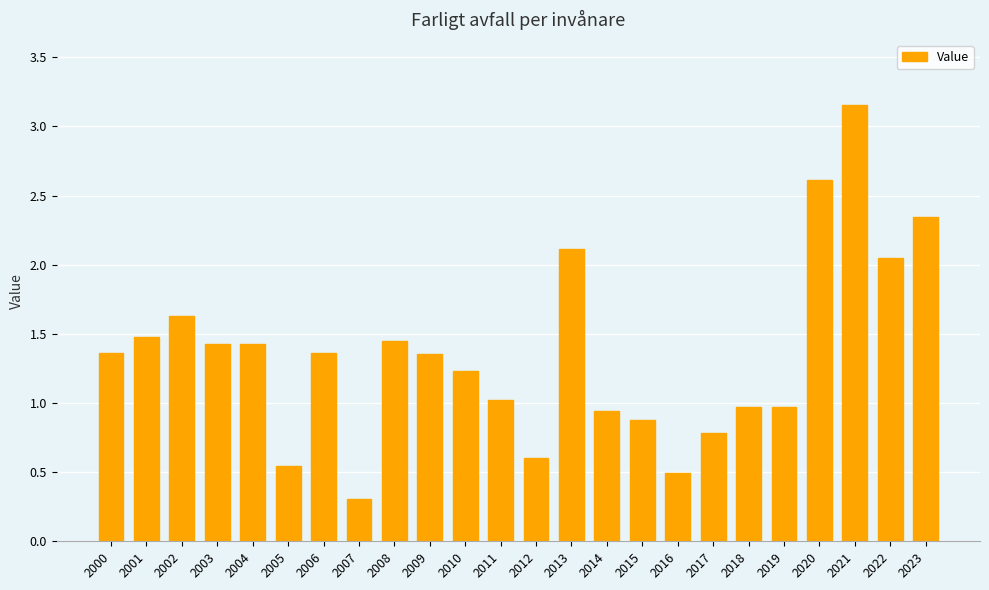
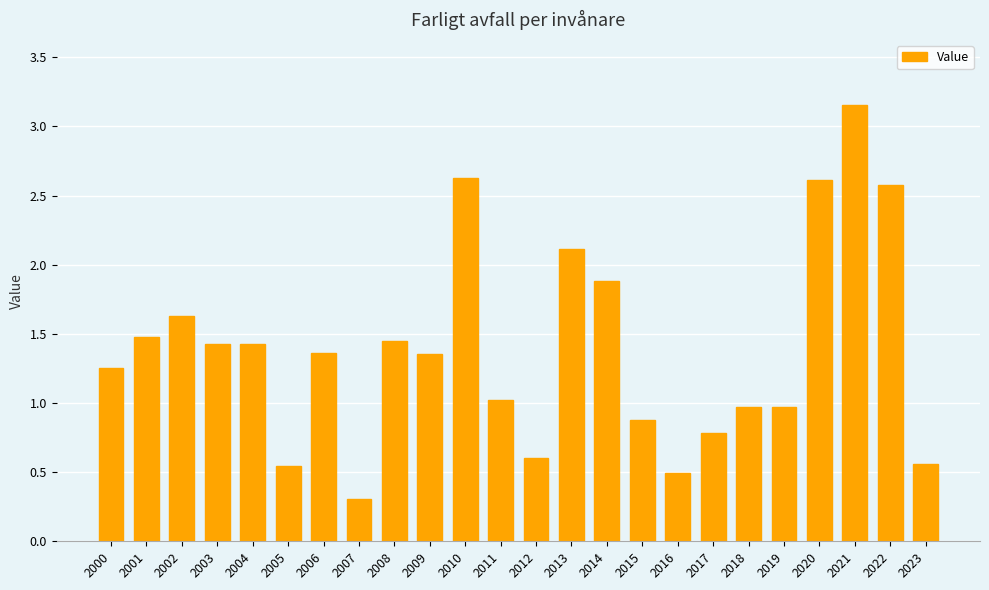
2000: 1.36 -> 1.25
2010: 1.23 -> 2.63
2014: 0.94 -> 1.88
2022: 2.05 -> 2.58
2023: 2.35 -> 0.56
